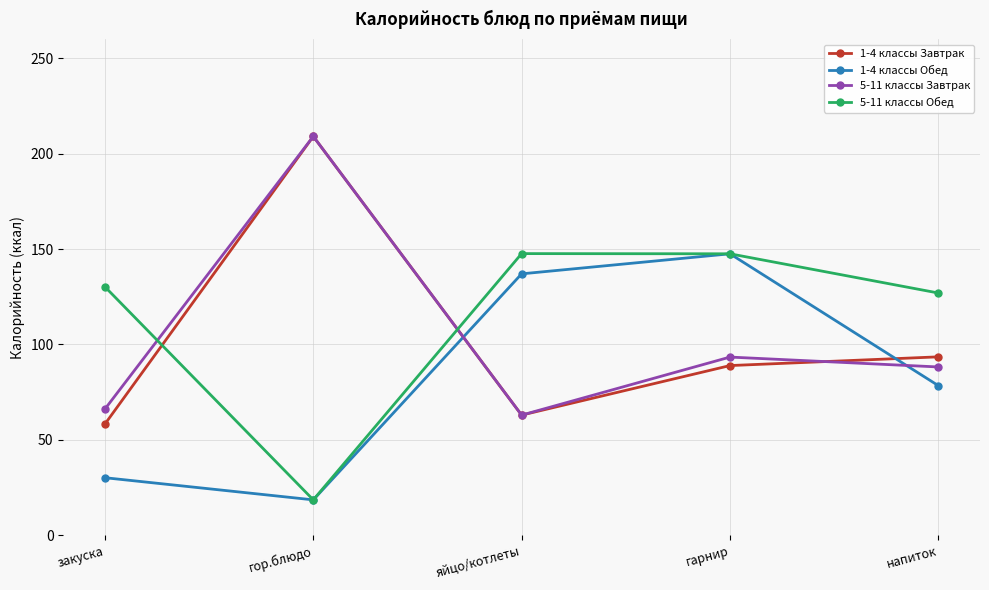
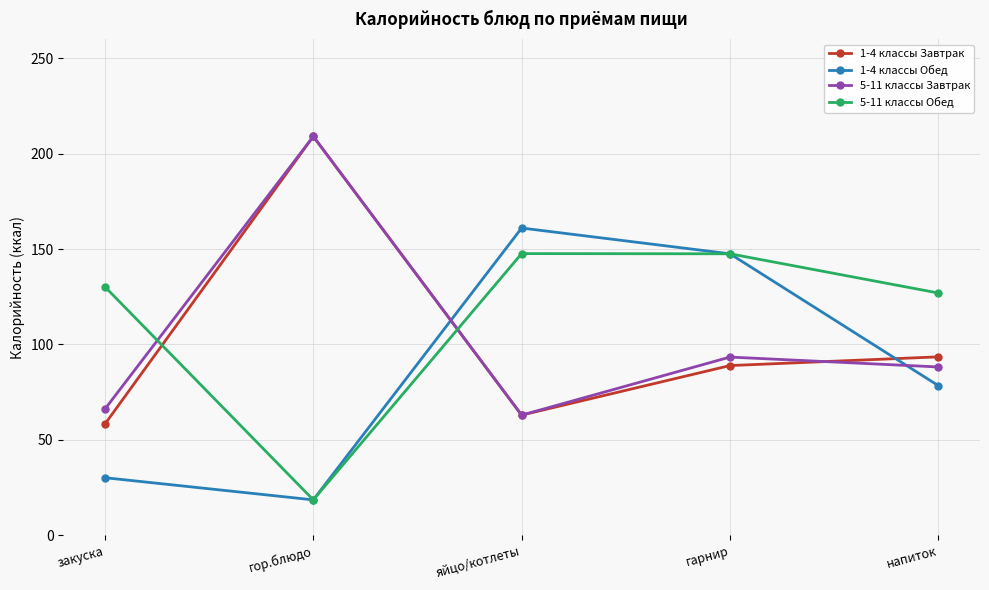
1-4 классы Обед, яйцо/котлеты: 137 -> 161
